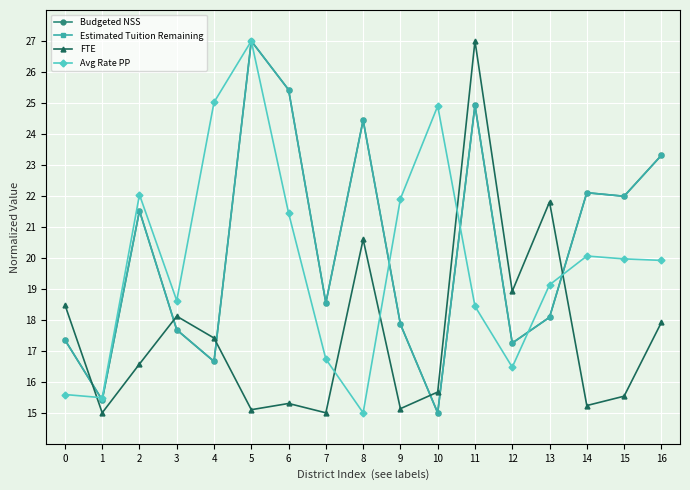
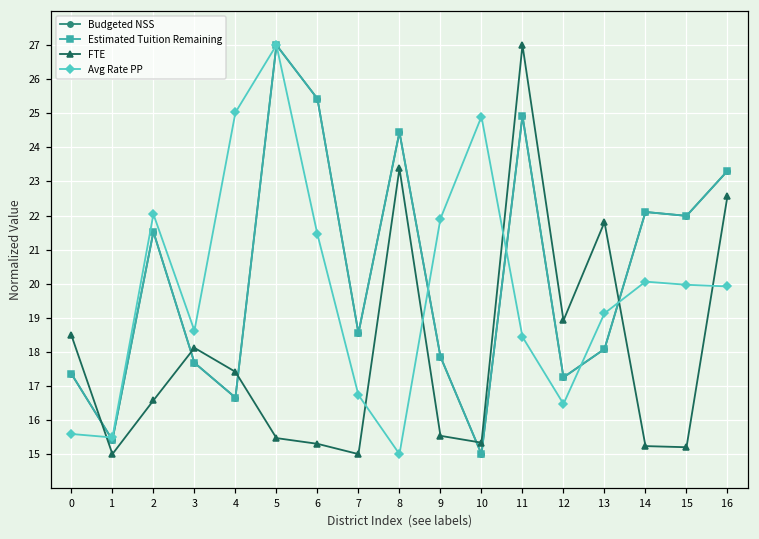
FTE, 5: 15.1 -> 15.5
FTE, 8: 20.6 -> 23.4
FTE, 9: 15.1 -> 15.5
FTE, 10: 15.7 -> 15.3
FTE, 15: 15.5 -> 15.2
FTE, 16: 17.9 -> 22.6
